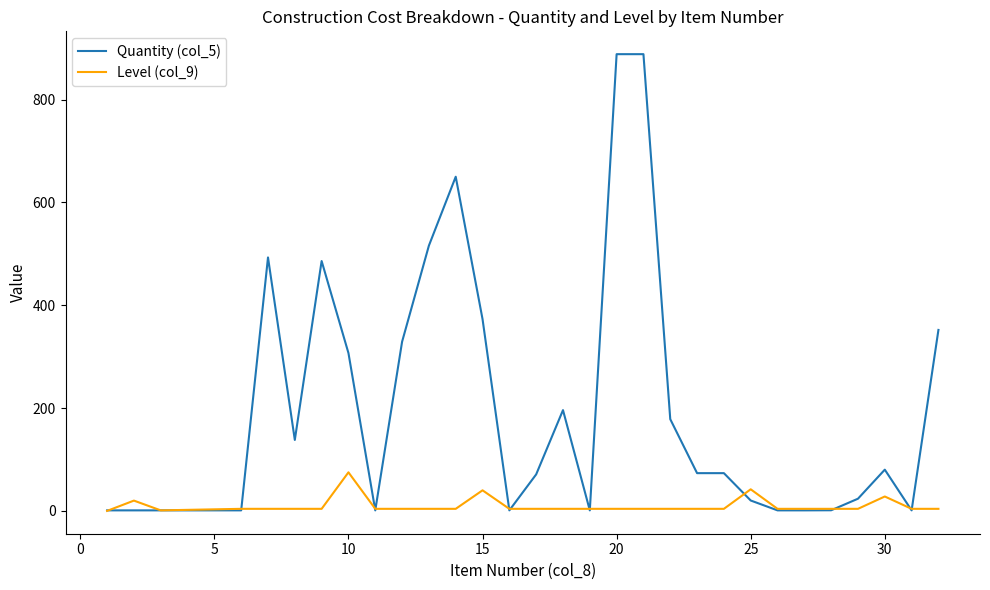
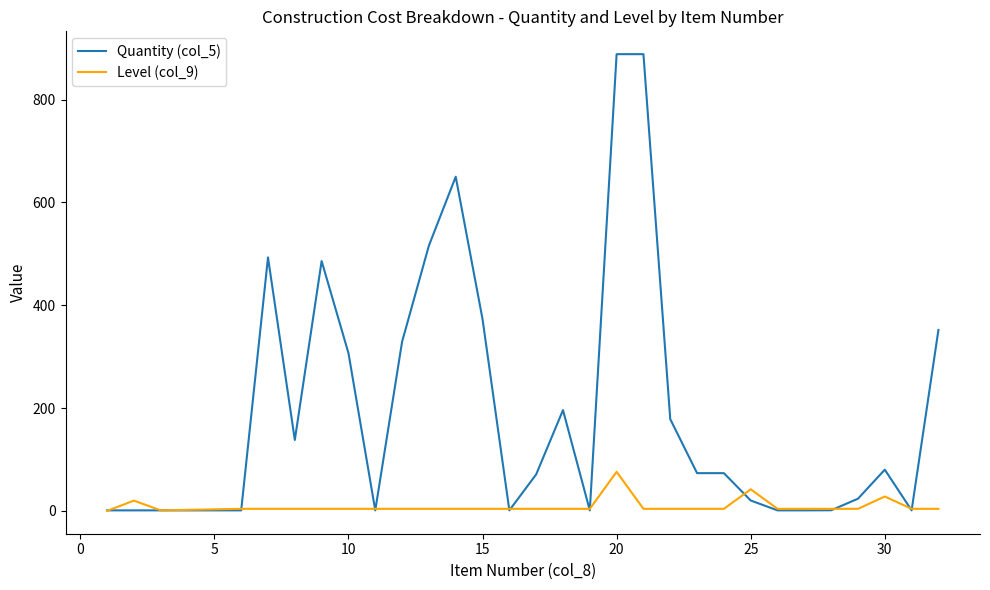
Level (col_9), 10: 80 -> 0
Level (col_9), 15: 40 -> 0
Level (col_9), 20: 0 -> 80
